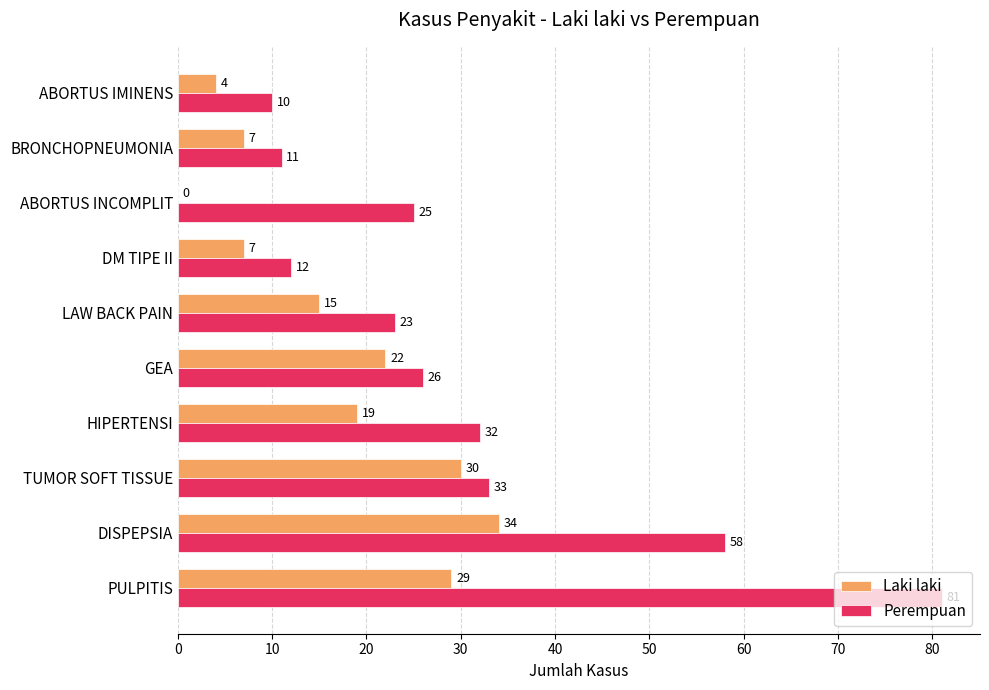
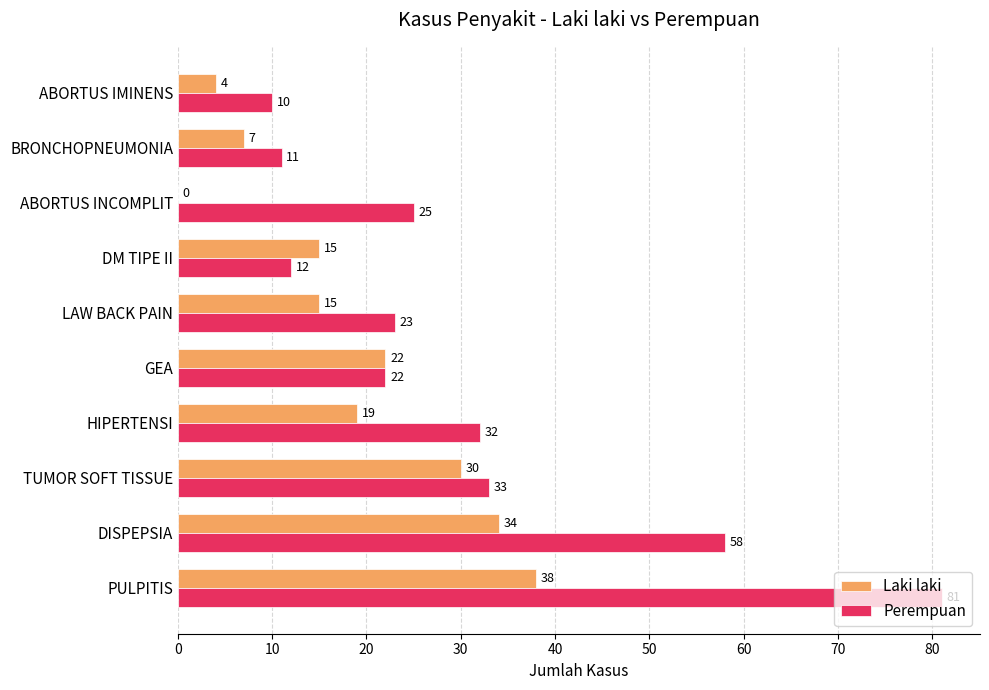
Laki laki, DM TIPE II: 7 -> 15
Perempuan, GEA: 26 -> 22
Laki laki, PULPITIS: 29 -> 38
